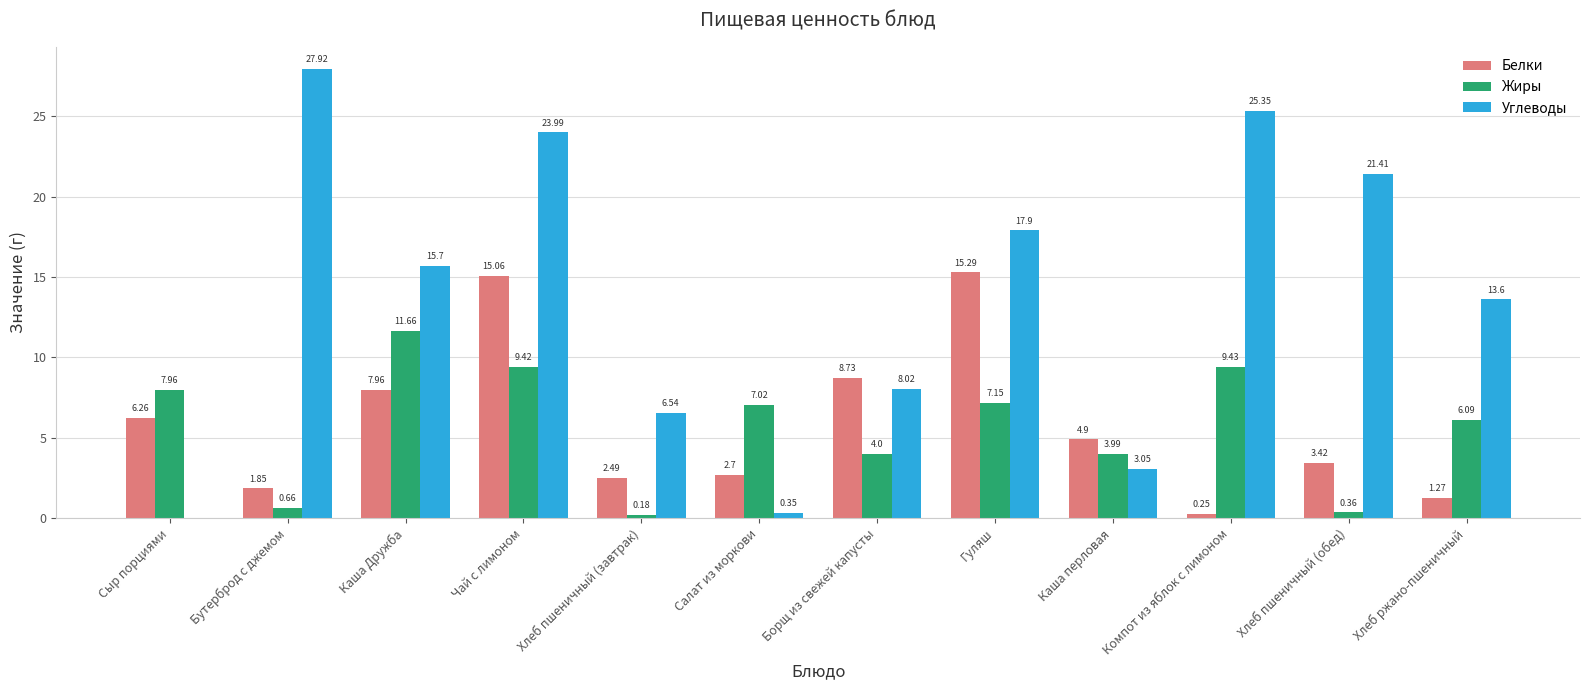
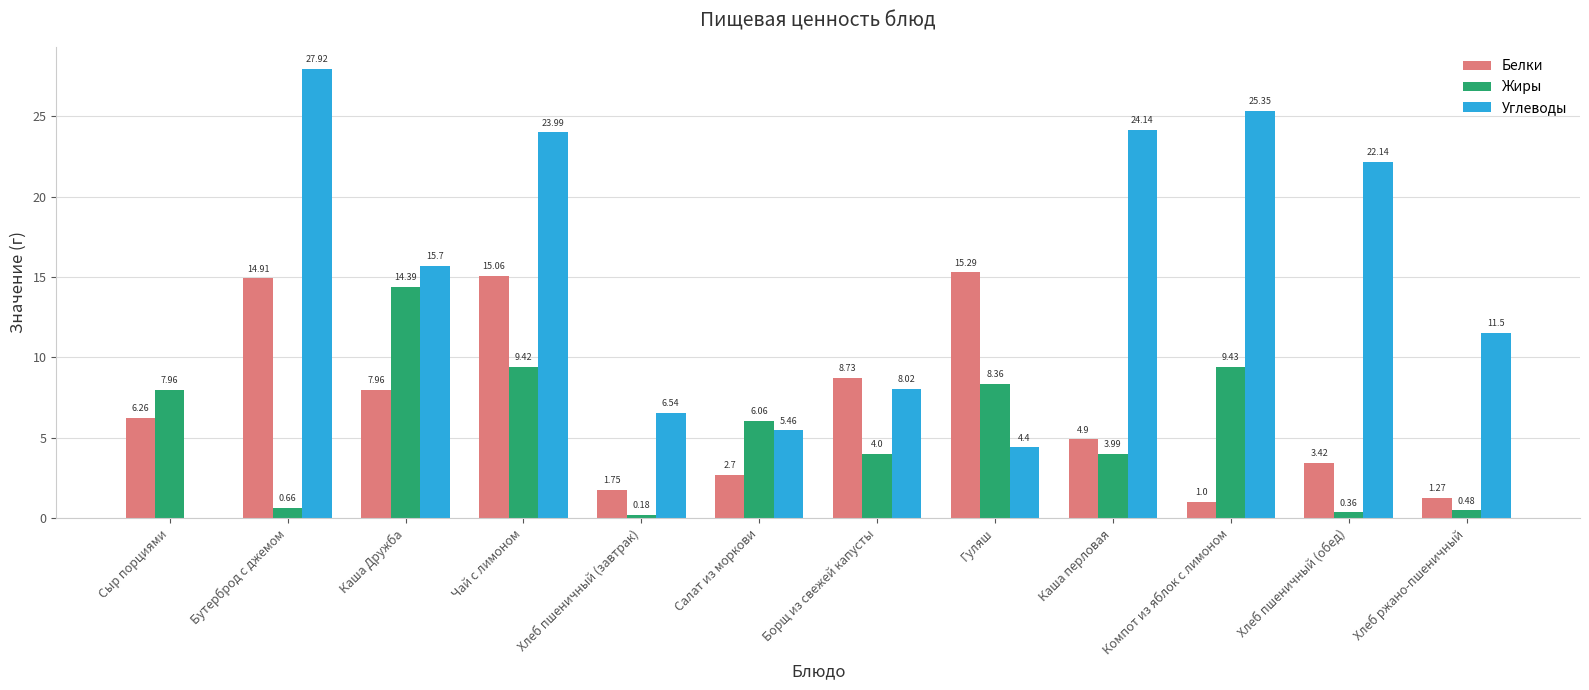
Белки, Бутерброд с джемом: 1.85 -> 14.91
Жиры, Каша Дружба: 11.66 -> 14.39
Белки, Хлеб пшеничный (завтрак): 2.49 -> 1.75
Жиры, Салат из моркови: 7.02 -> 6.06
Углеводы, Салат из моркови: 0.35 -> 5.46
Жиры, Гуляш: 7.15 -> 8.36
Углеводы, Гуляш: 17.9 -> 4.4
Углеводы, Каша перловая: 3.05 -> 24.14
Белки, Компот из яблок с лимоном: 0.25 -> 1.0
Углеводы, Хлеб пшеничный (обед): 21.41 -> 22.14
Жиры, Хлеб ржано-пшеничный: 6.09 -> 0.48
Углеводы, Хлеб ржано-пшеничный: 13.6 -> 11.5
